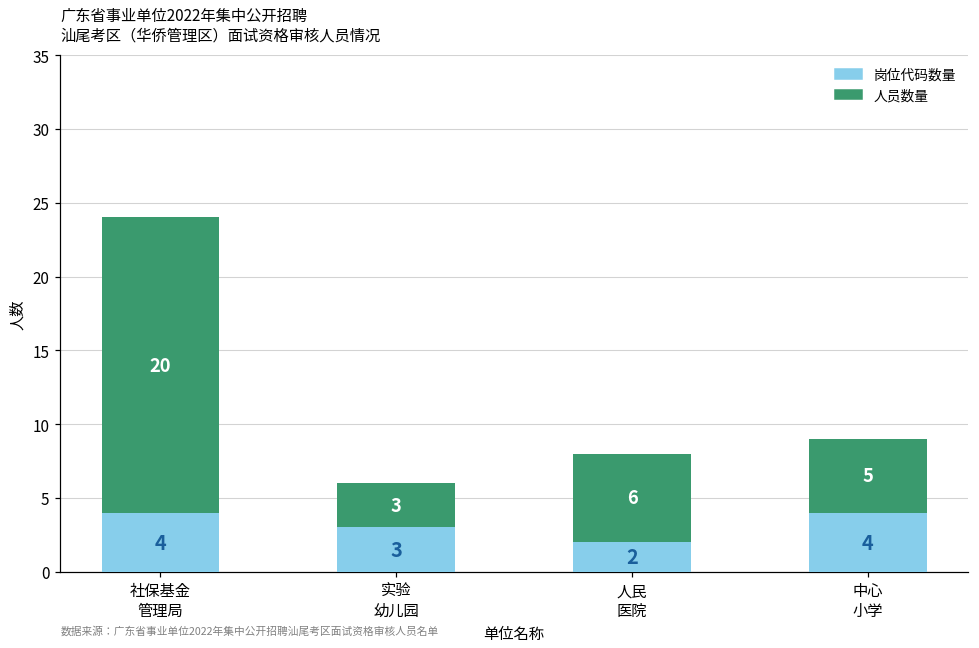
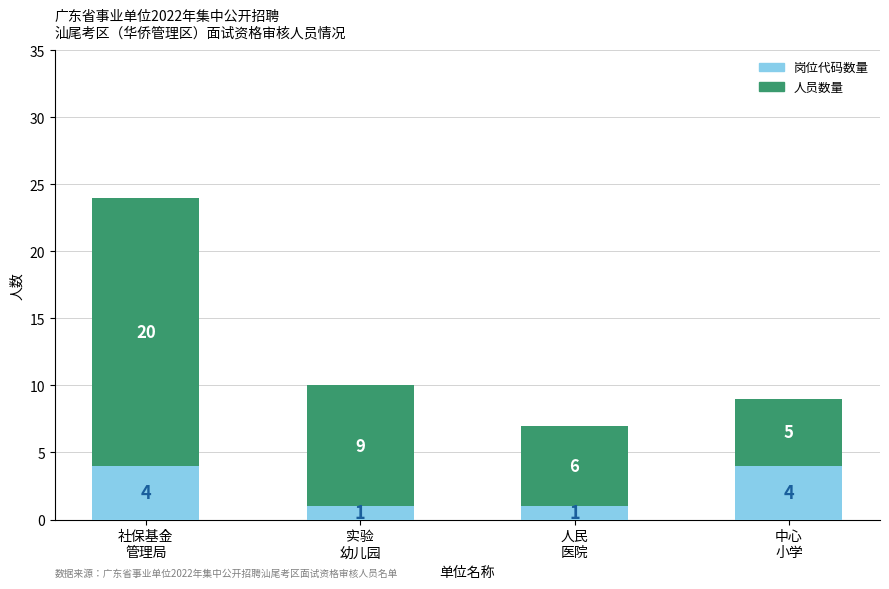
岗位代码数量, 实验 幼儿园: 3 -> 1
人员数量, 实验 幼儿园: 3 -> 9
岗位代码数量, 人民 医院: 2 -> 1
